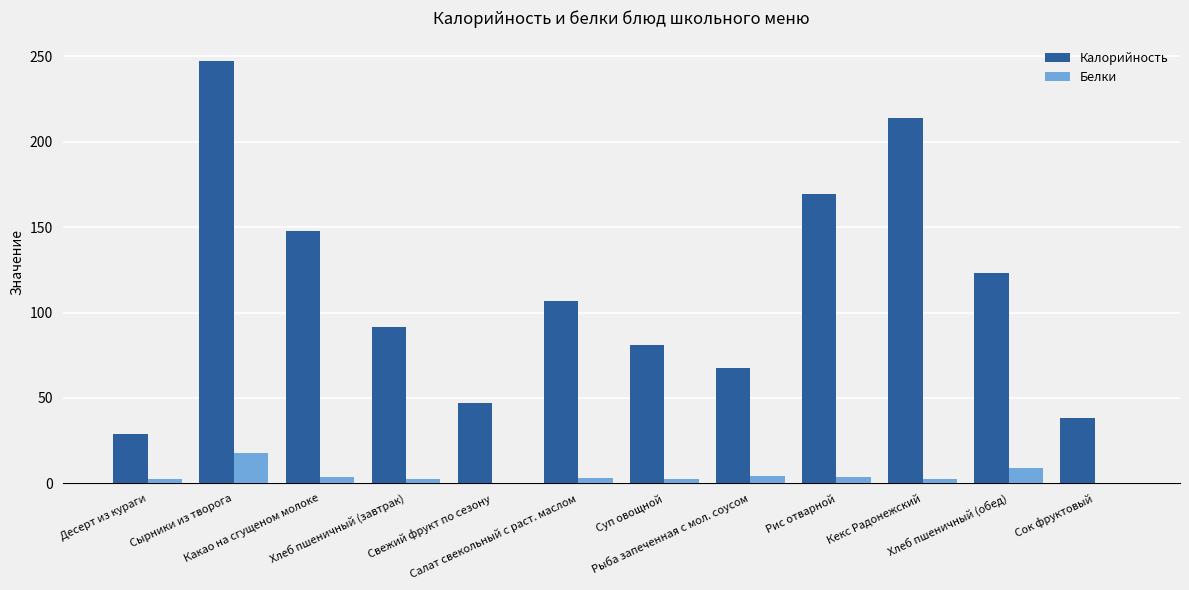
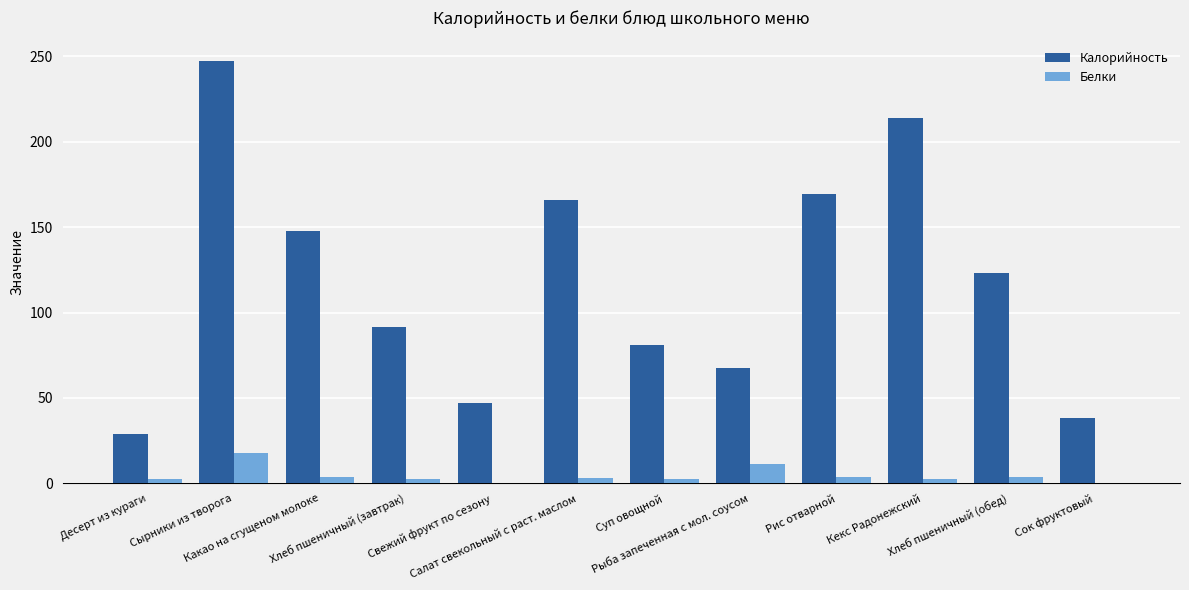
Калорийность, Салат свекольный с раст. маслом: 107 -> 166
Белки, Рыба запеченная с мол. соусом: 5 -> 11
Белки, Хлеб пшеничный (обед): 9 -> 4
